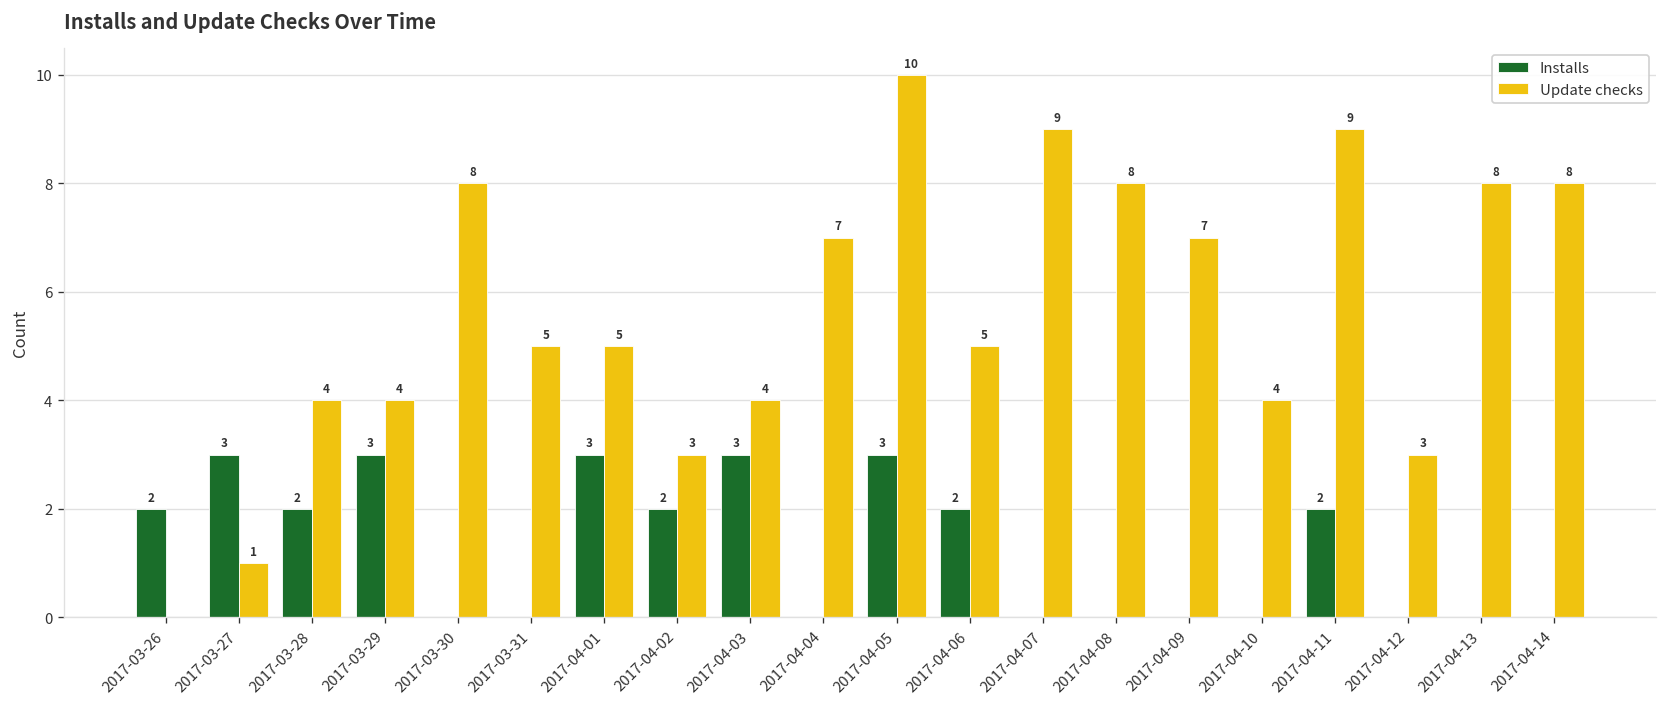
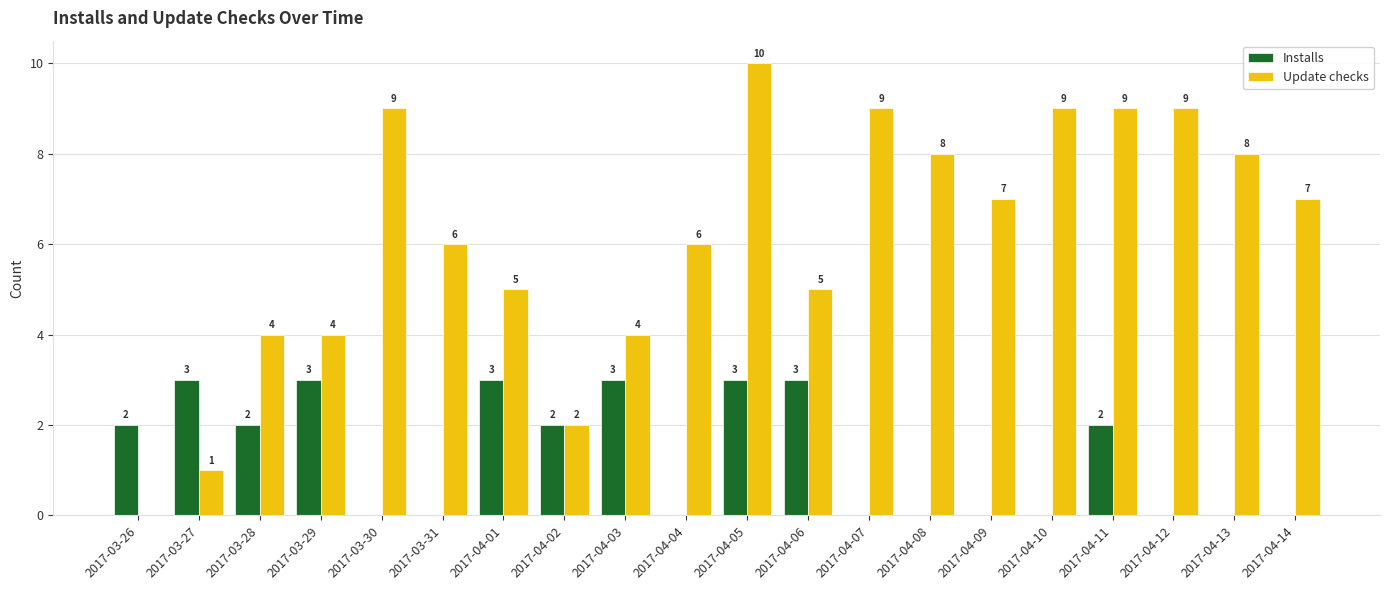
Update checks, 2017-03-30: 8 -> 9
Update checks, 2017-03-31: 5 -> 6
Update checks, 2017-04-02: 3 -> 2
Update checks, 2017-04-04: 7 -> 6
Installs, 2017-04-06: 2 -> 3
Update checks, 2017-04-10: 4 -> 9
Update checks, 2017-04-12: 3 -> 9
Update checks, 2017-04-14: 8 -> 7
